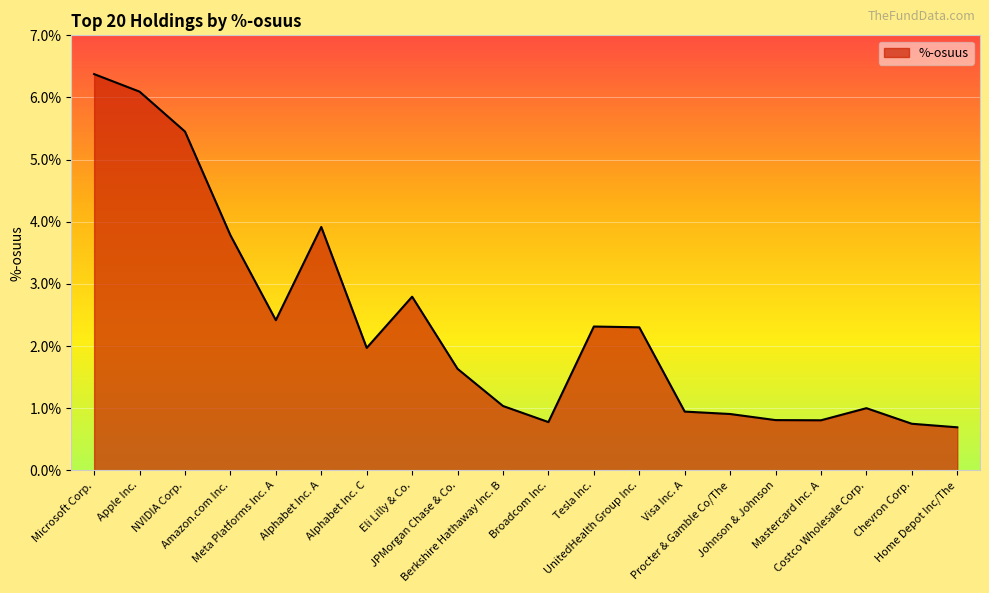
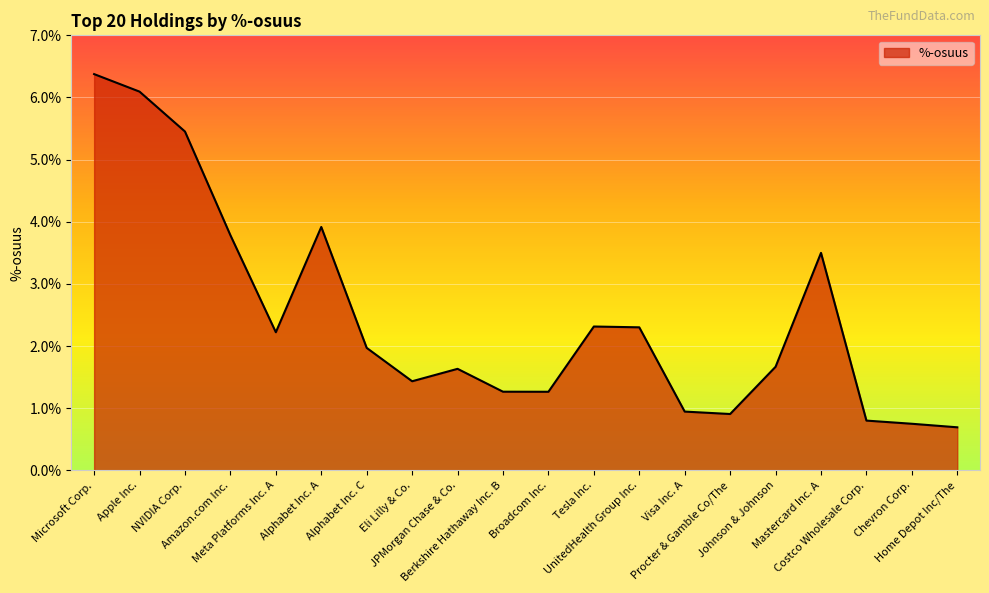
Meta Platforms Inc. A: 2.4% -> 2.2%
Eli Lilly & Co.: 2.8% -> 1.4%
Berkshire Hathaway Inc. B: 1.0% -> 1.3%
Broadcom Inc.: 0.8% -> 1.3%
Johnson & Johnson: 0.8% -> 1.7%
Mastercard Inc. A: 0.8% -> 3.5%
Costco Wholesale Corp.: 1.0% -> 0.8%
